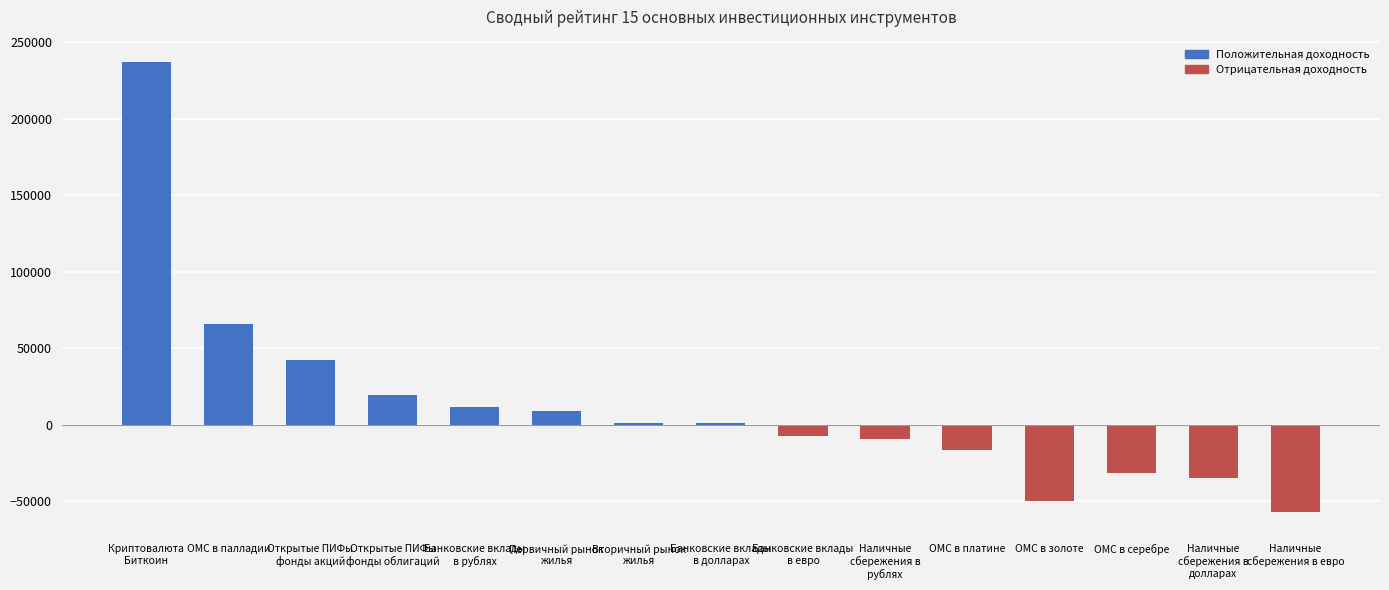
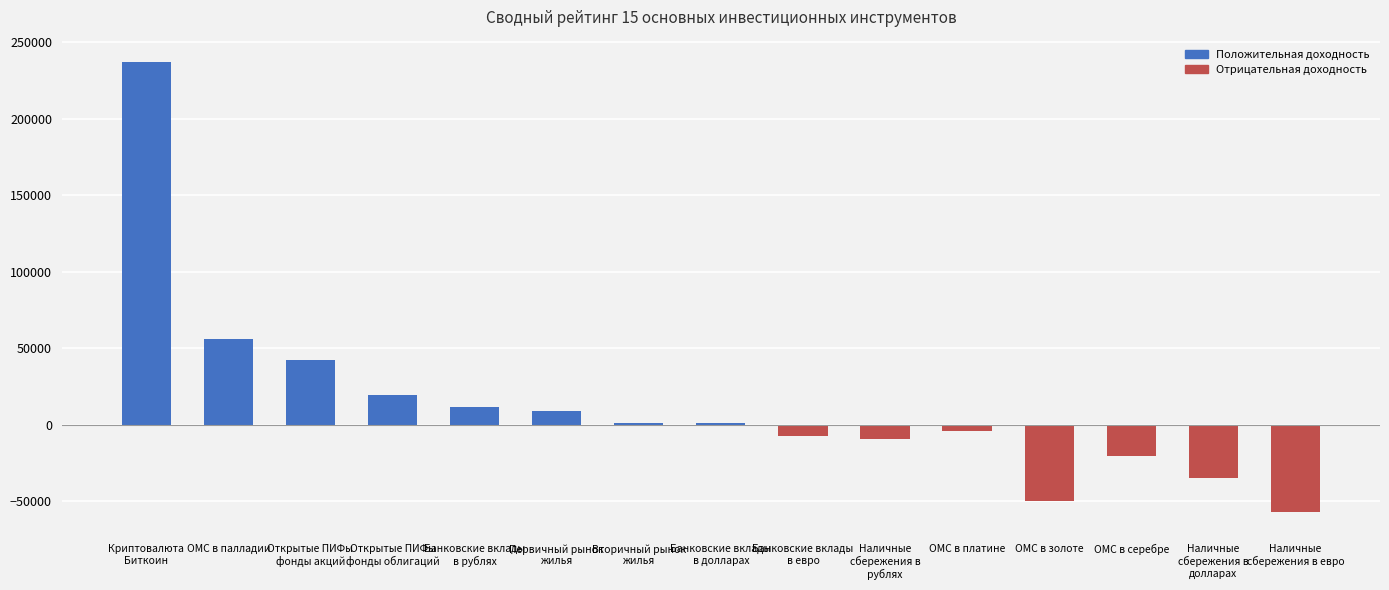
ОМС в палладии: 66000 -> 56000
ОМС в платине: -17000 -> -4000
ОМС в серебре: -31000 -> -20000
